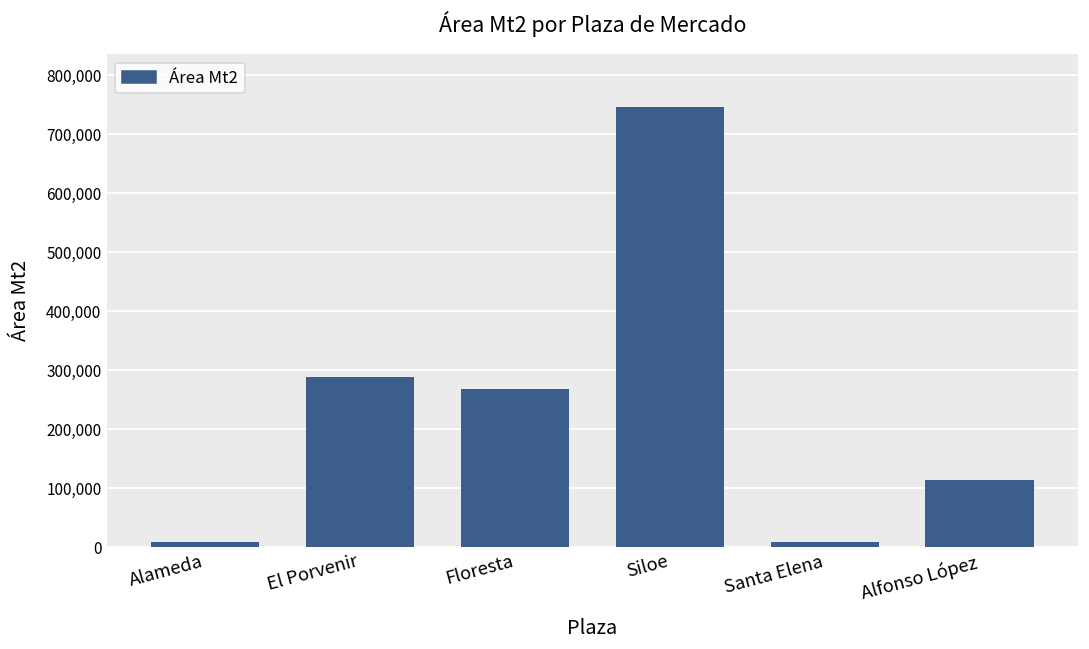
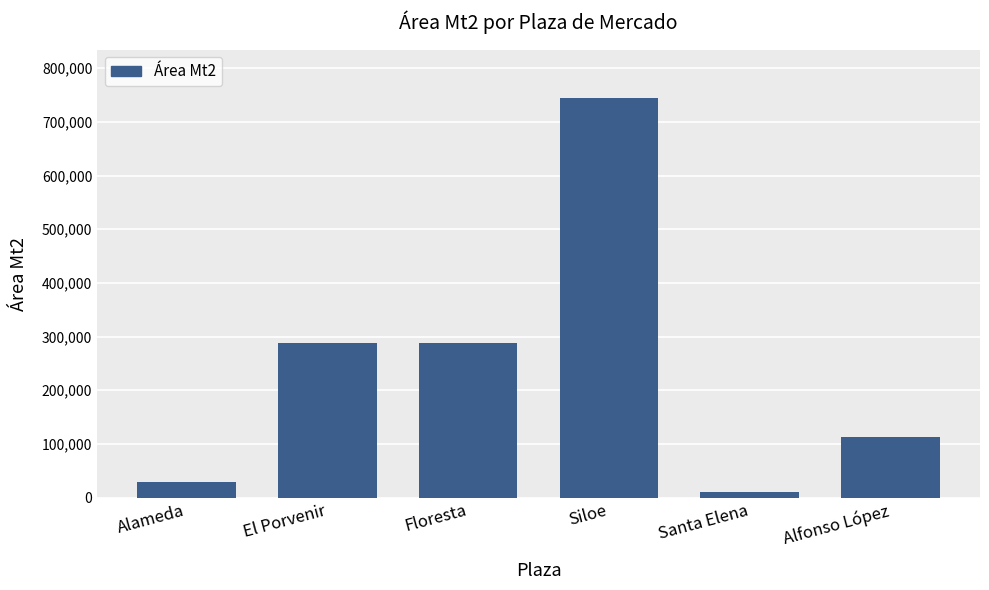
Alameda: 10,000 -> 30,000
Floresta: 270,000 -> 290,000
